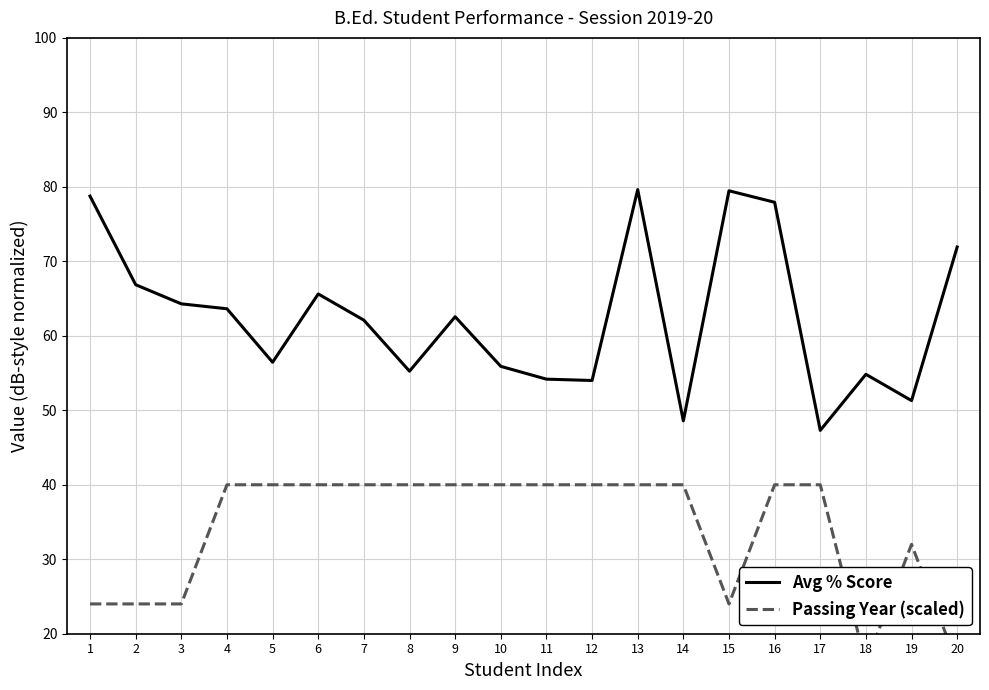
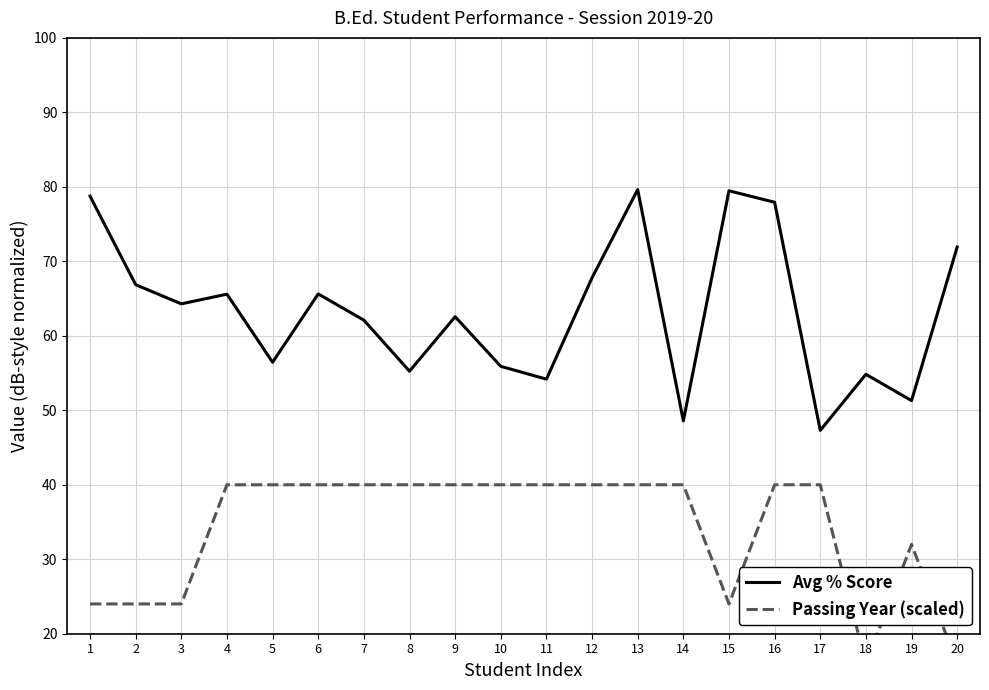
Avg % Score, 4: 64 -> 66
Avg % Score, 12: 54 -> 68
